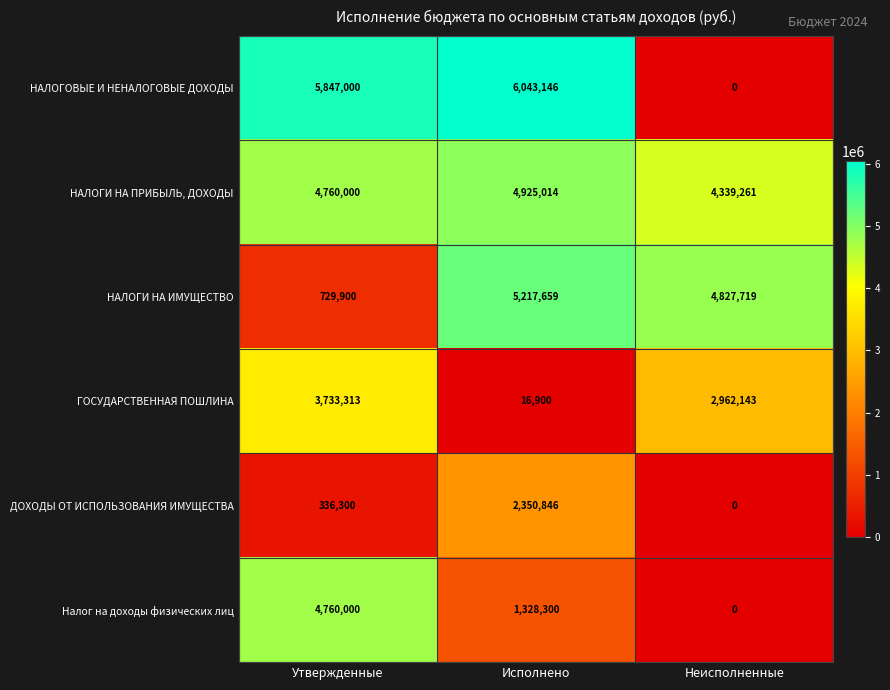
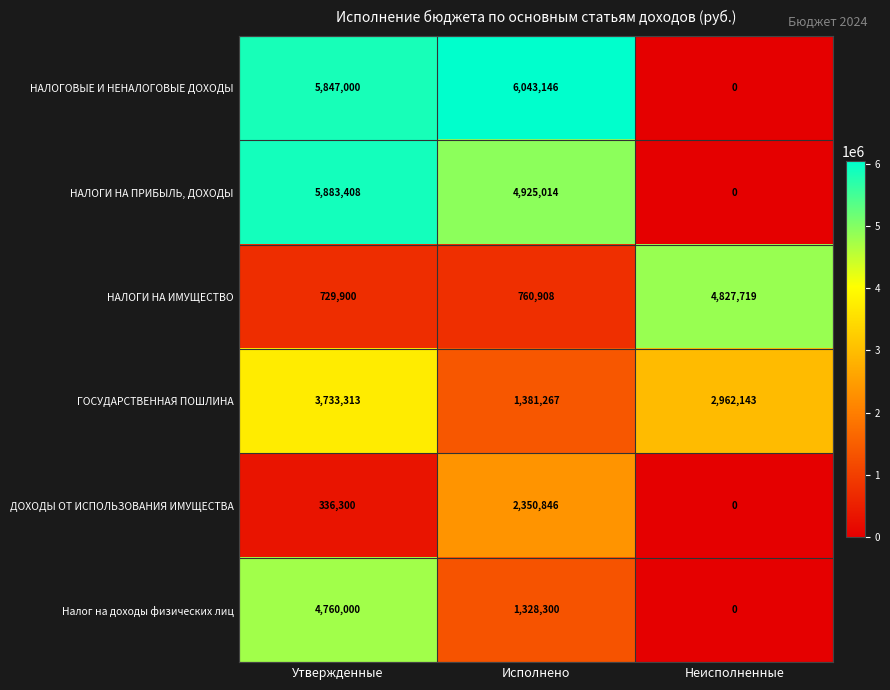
НАЛОГИ НА ПРИБЫЛЬ, ДОХОДЫ, Утвержденные: 4,760,000 -> 5,883,408
НАЛОГИ НА ПРИБЫЛЬ, ДОХОДЫ, Неисполненные: 4,339,261 -> 0
НАЛОГИ НА ИМУЩЕСТВО, Исполнено: 5,217,659 -> 760,908
ГОСУДАРСТВЕННАЯ ПОШЛИНА, Исполнено: 16,900 -> 1,381,267
